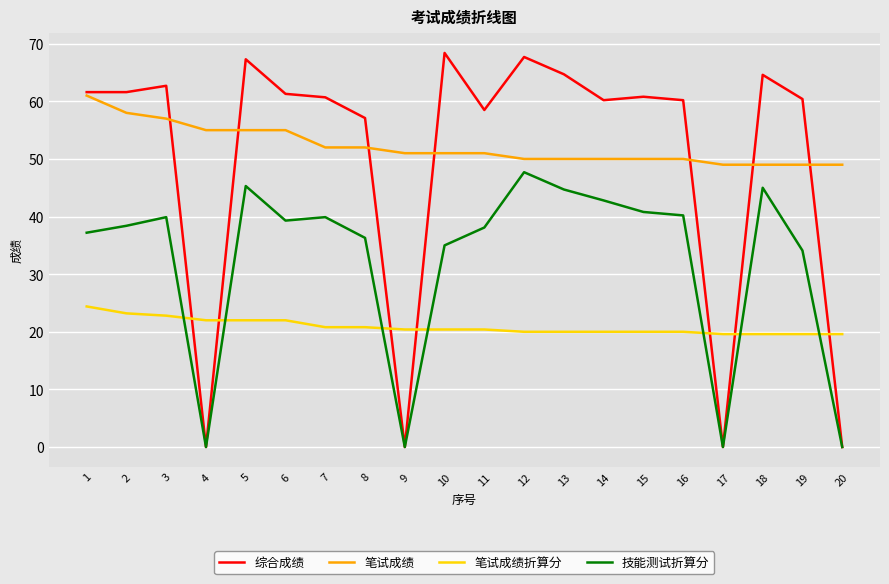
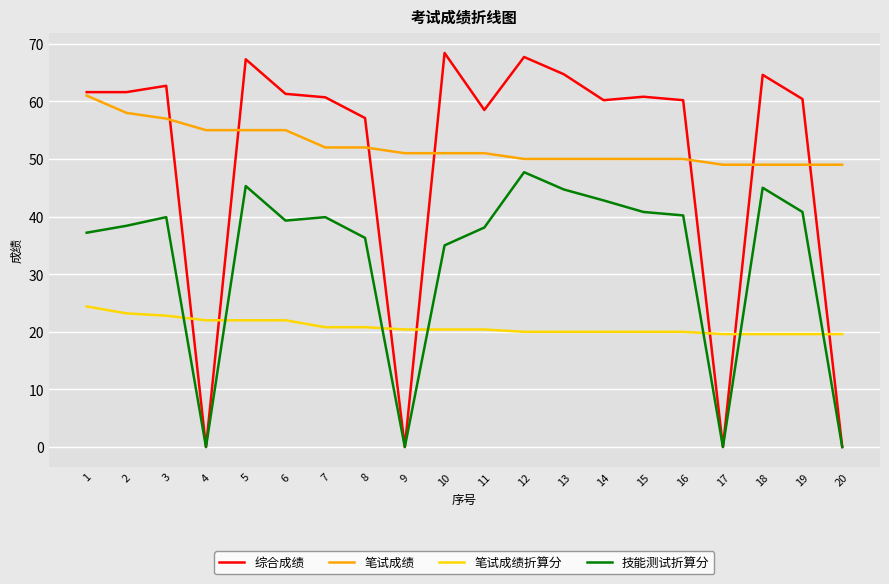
技能测试折算分, 19: 34 -> 41
